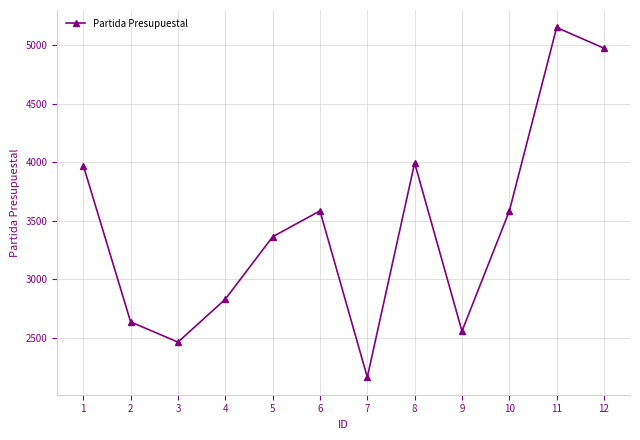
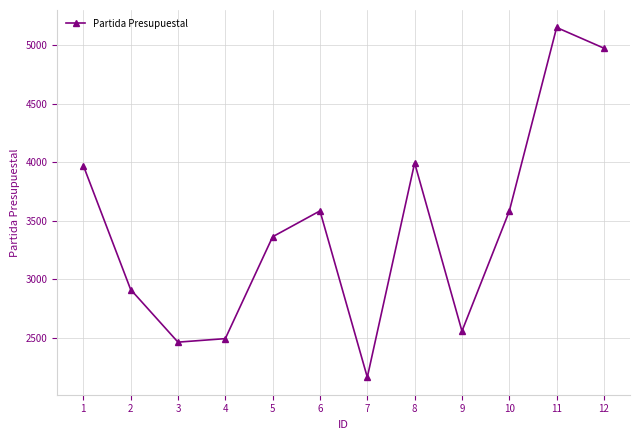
2: 2630 -> 2910
4: 2830 -> 2490
